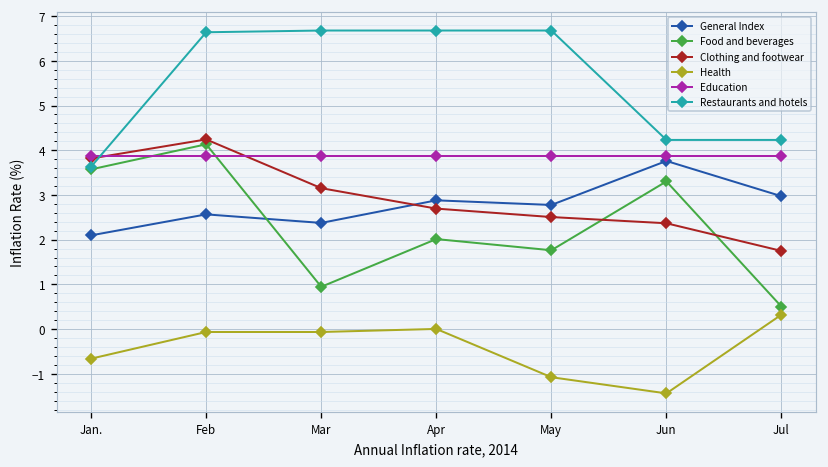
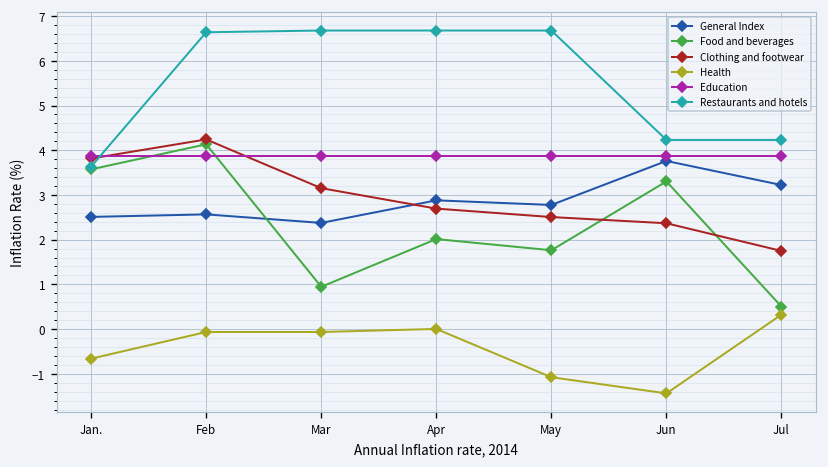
General Index, Jan.: 2.1 -> 2.5
General Index, Jul: 3.0 -> 3.2
